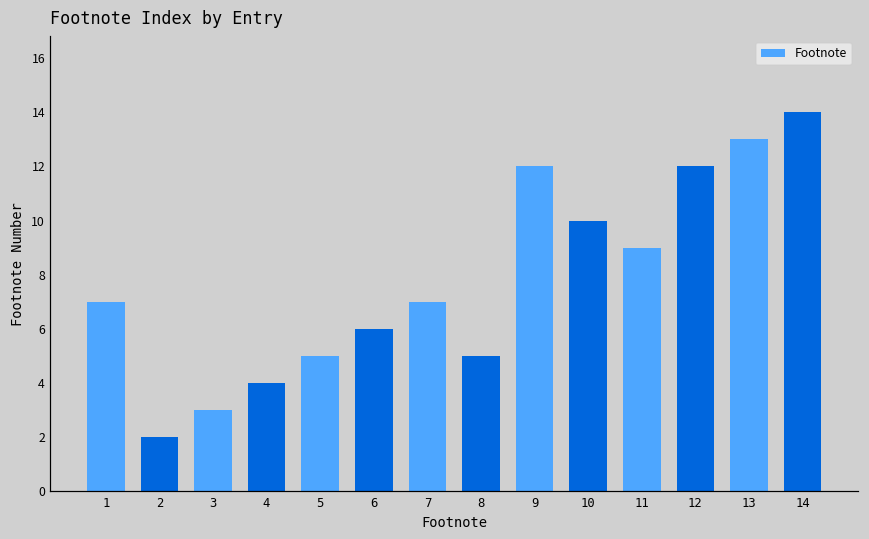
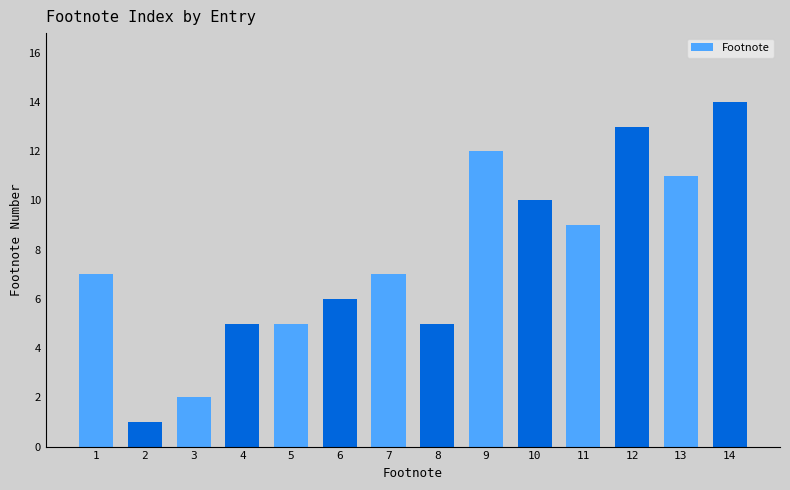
2: 2 -> 1
3: 3 -> 2
4: 4 -> 5
12: 12 -> 13
13: 13 -> 11
